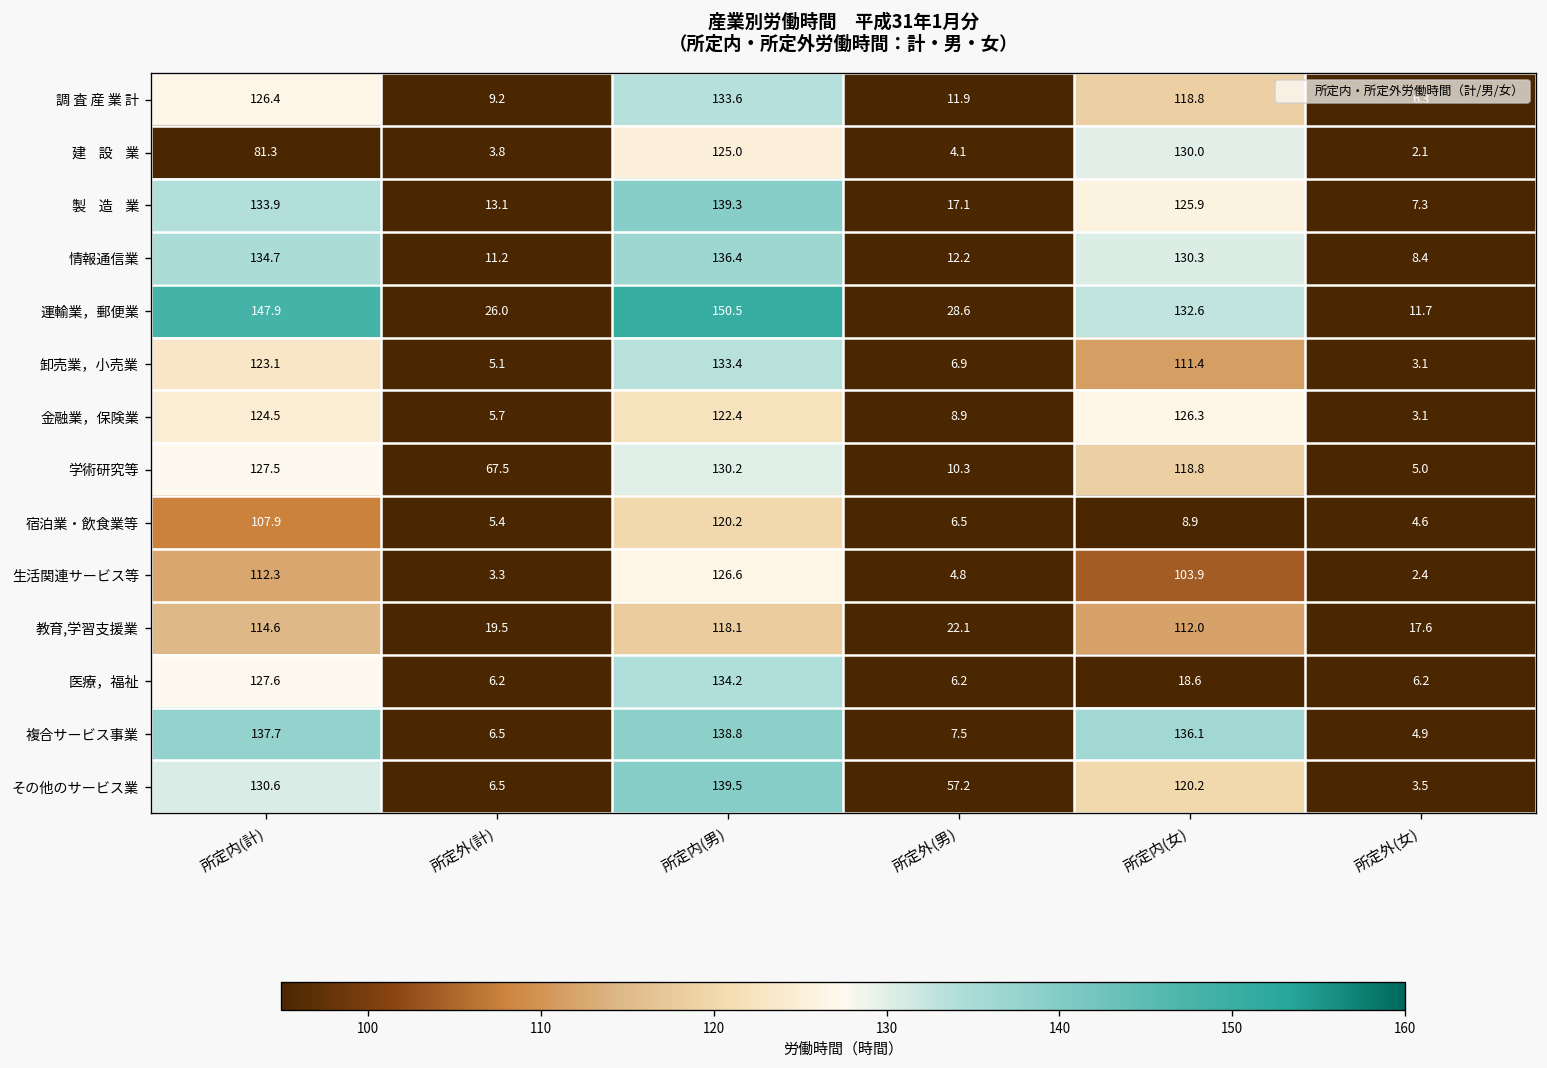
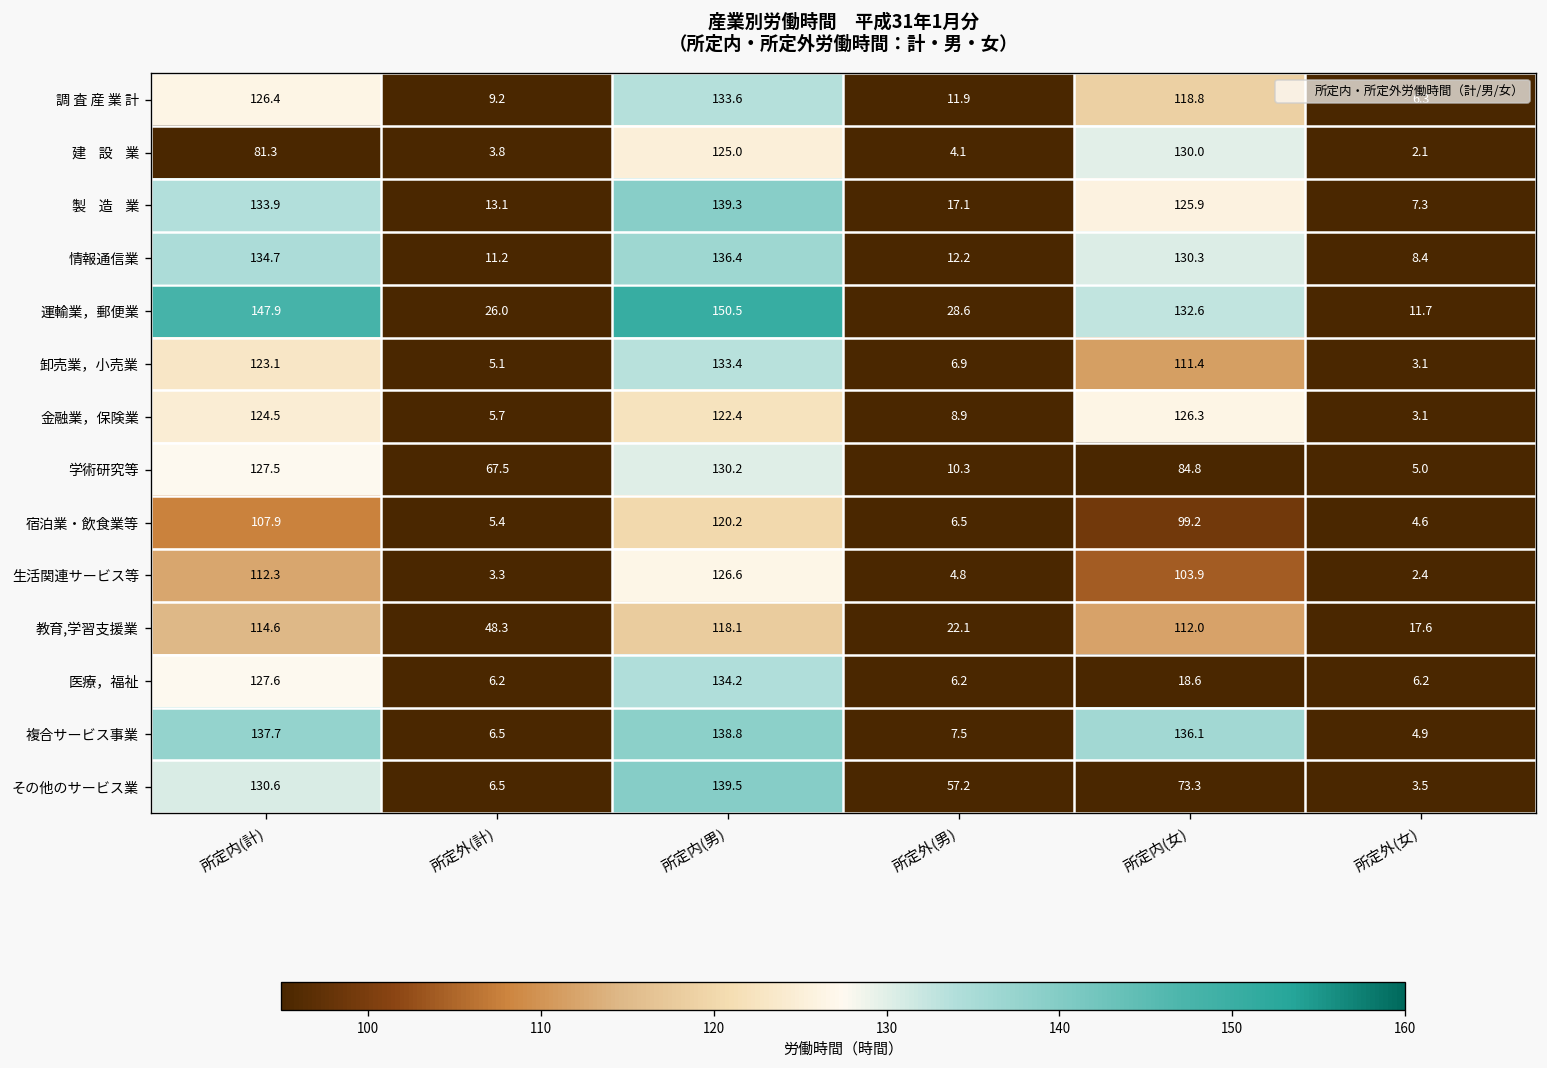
学術研究等, 所定内(女): 118.8 -> 84.8
宿泊業・飲食業等, 所定内(女): 8.9 -> 99.2
教育,学習支援業, 所定外(計): 19.5 -> 48.3
その他のサービス業, 所定内(女): 120.2 -> 73.3
